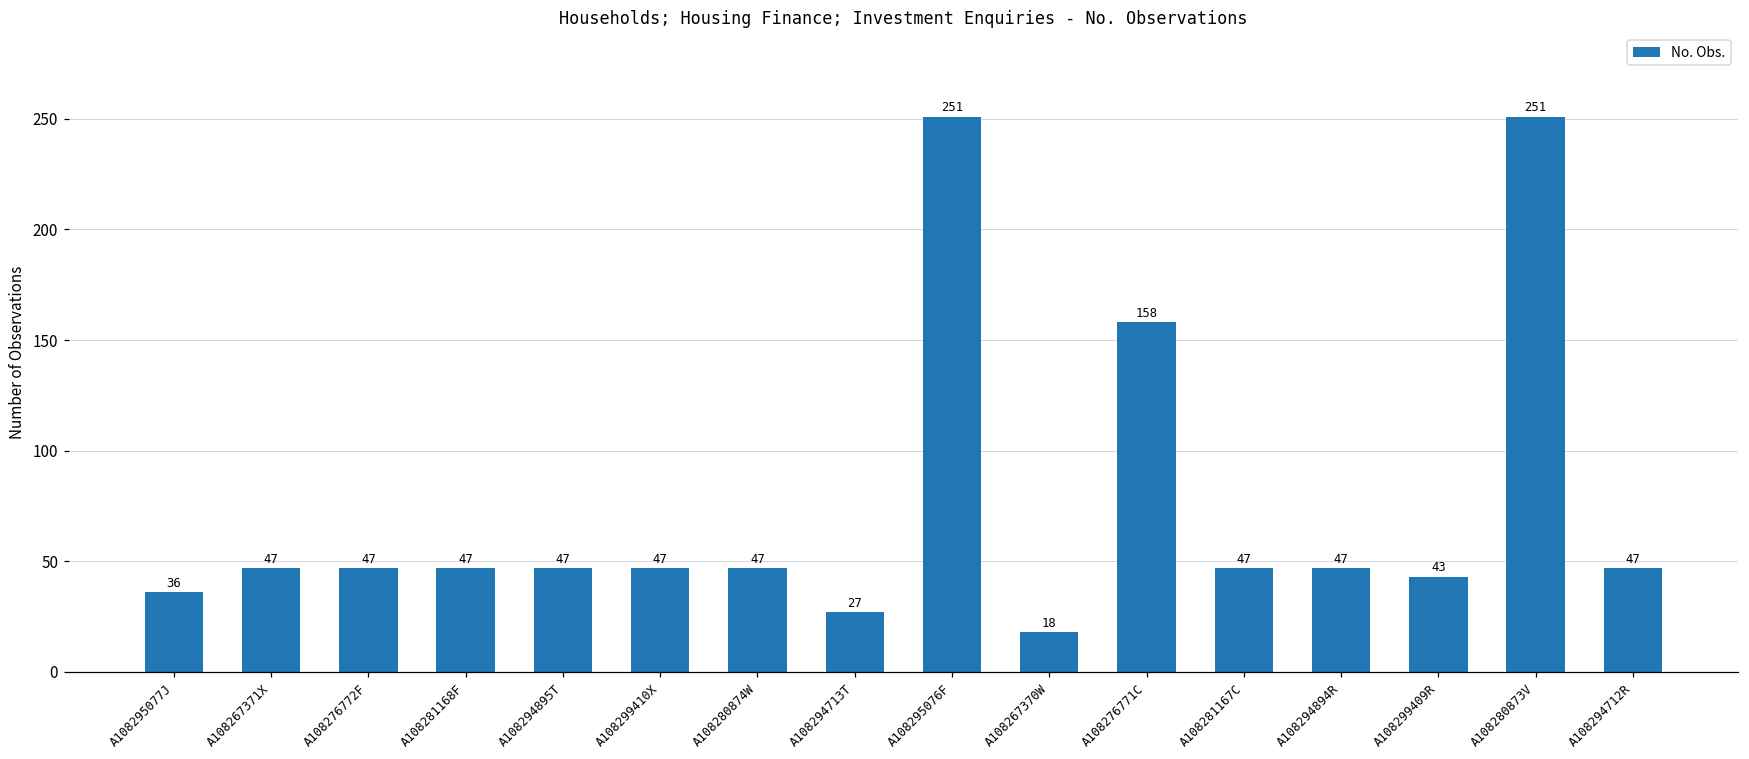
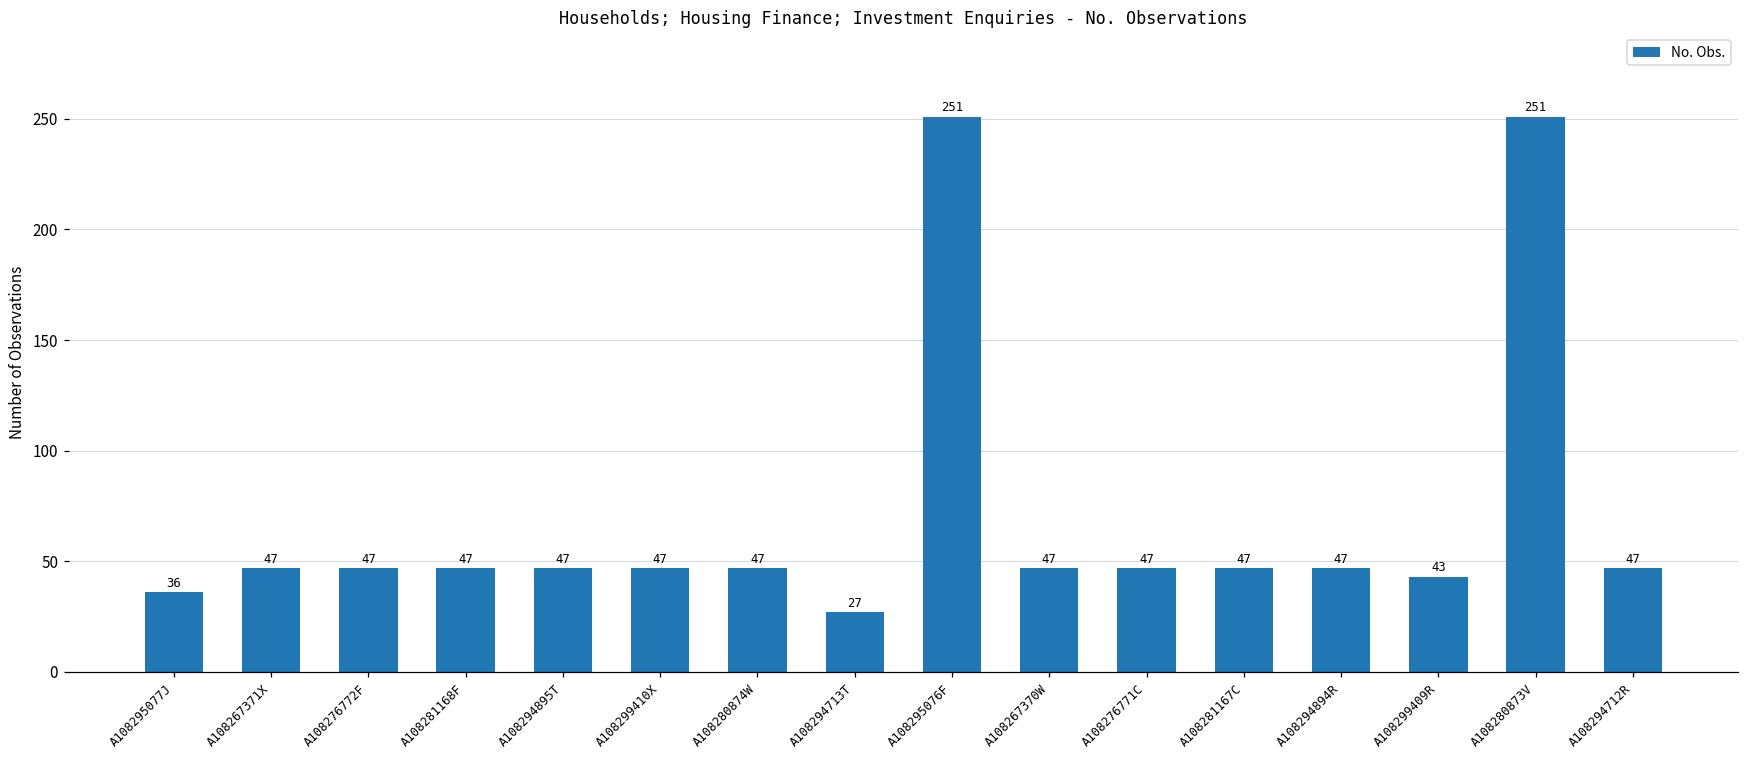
A108267370W: 18 -> 47
A108276771C: 158 -> 47
